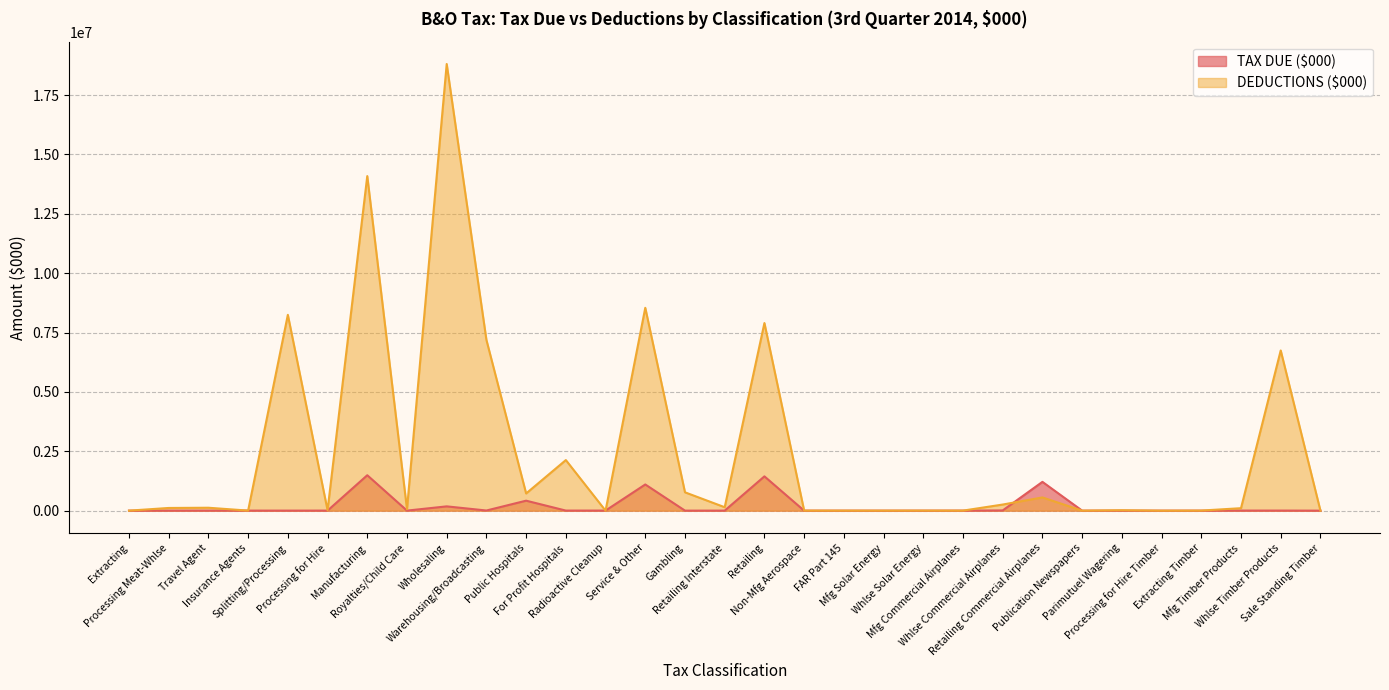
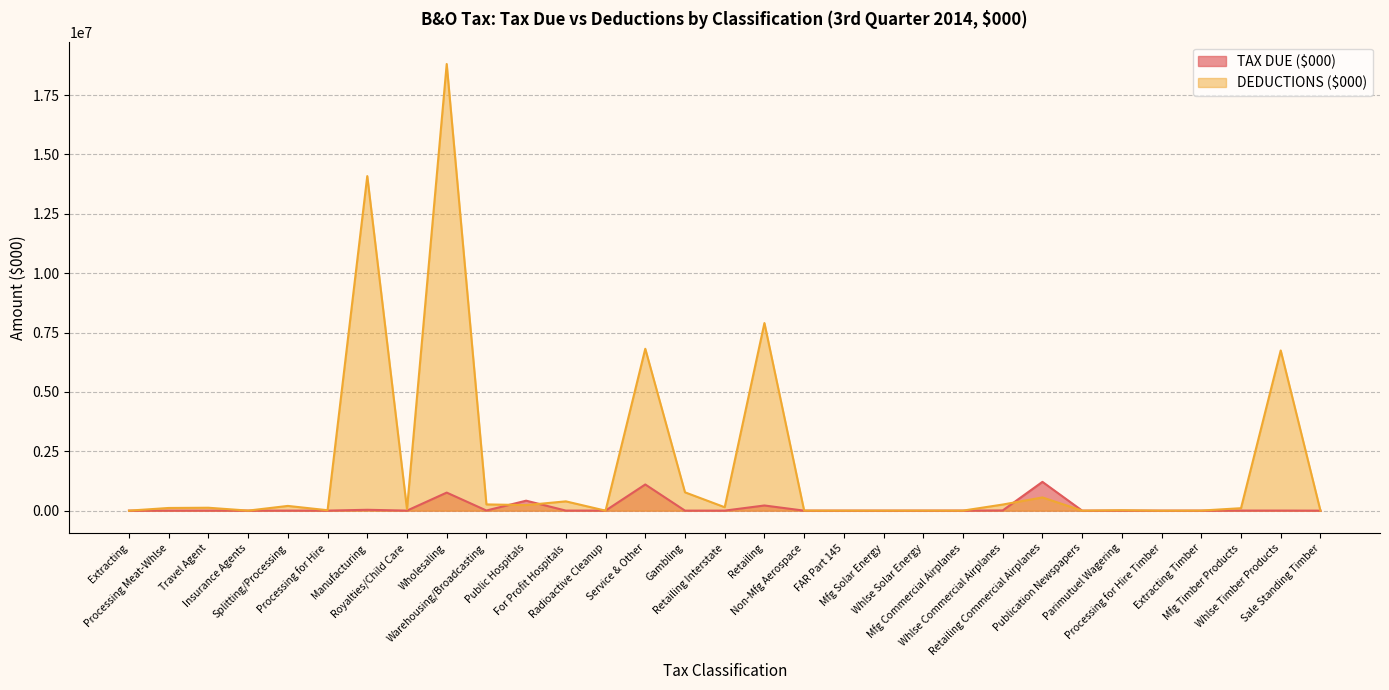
DEDUCTIONS ($000), Splitting/Processing: 8200000 -> 200000
TAX DUE ($000), Manufacturing: 1500000 -> 0
TAX DUE ($000), Wholesaling: 200000 -> 800000
DEDUCTIONS ($000), Warehousing/Broadcasting: 7200000 -> 300000
DEDUCTIONS ($000), Public Hospitals: 700000 -> 200000
DEDUCTIONS ($000), For Profit Hospitals: 2100000 -> 400000
DEDUCTIONS ($000), Service & Other: 8500000 -> 6800000
TAX DUE ($000), Retailing: 1400000 -> 200000
